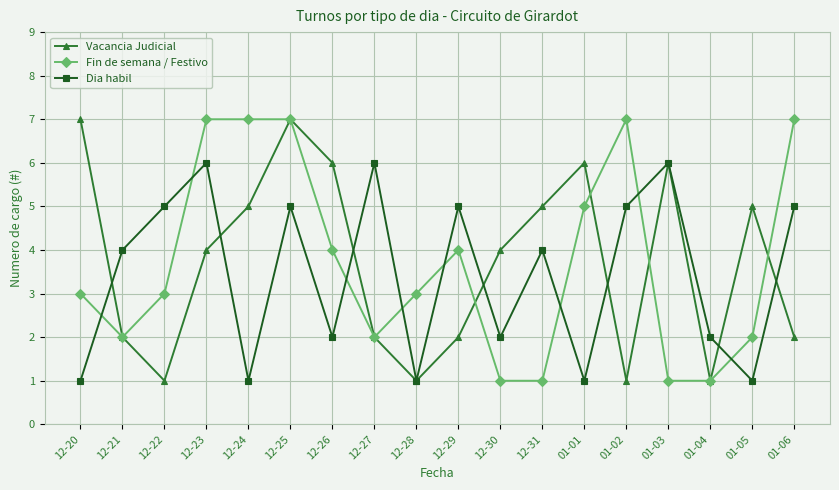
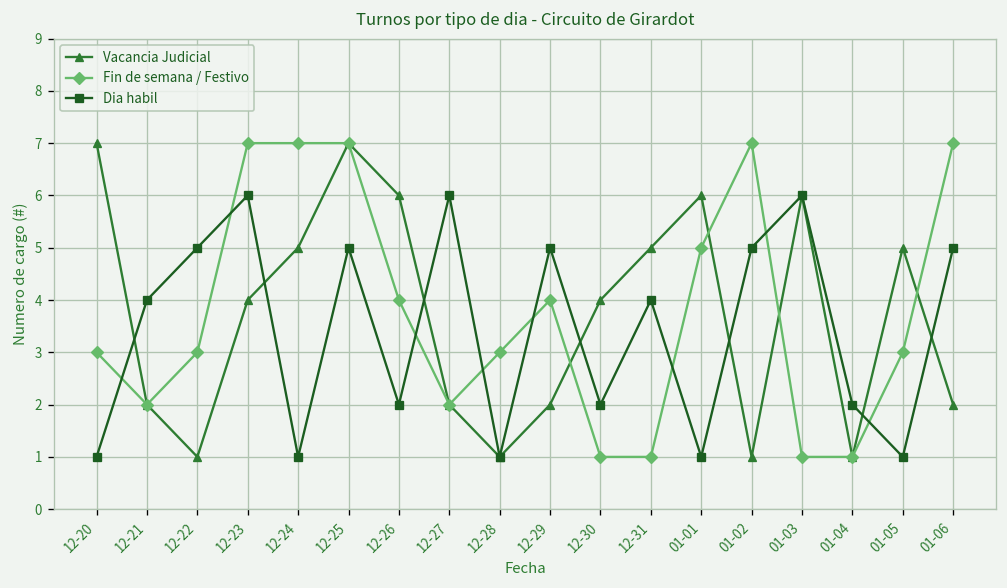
Fin de semana / Festivo, 01-05: 2 -> 3
